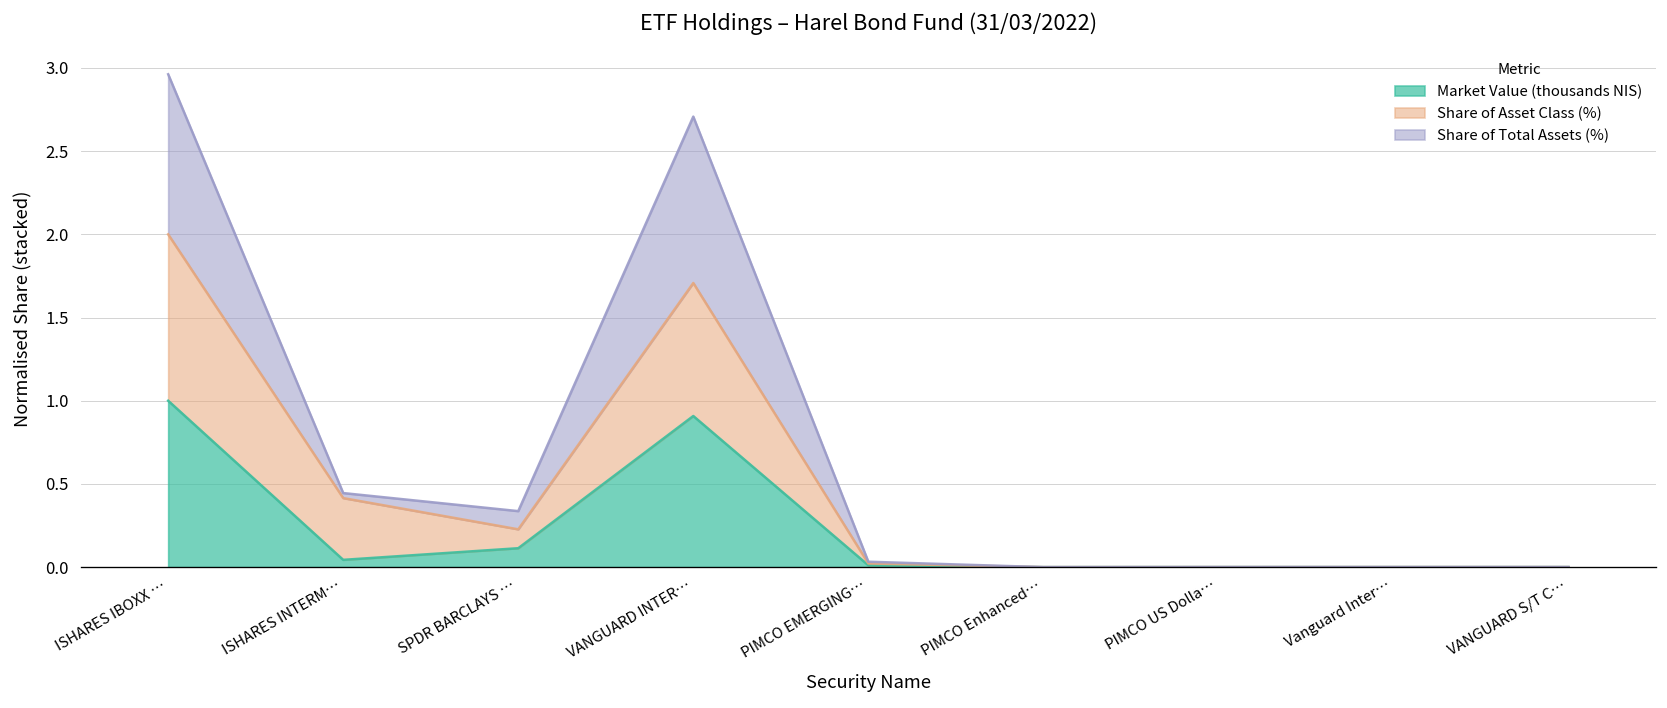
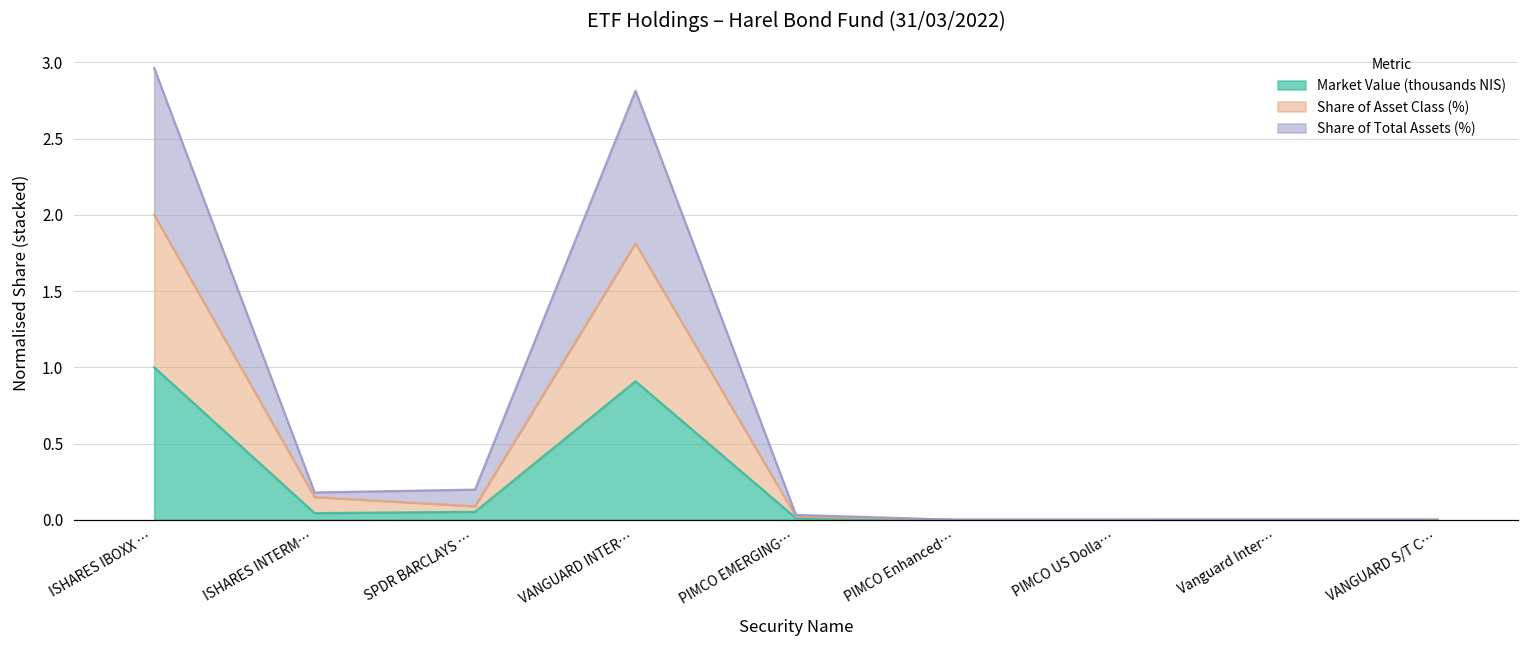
Share of Asset Class (%), ISHARES INTERM…: 0.37 -> 0.11
Market Value (thousands NIS), SPDR BARCLAYS …: 0.11 -> 0.05
Share of Asset Class (%), SPDR BARCLAYS …: 0.11 -> 0.04
Share of Asset Class (%), VANGUARD INTER…: 0.80 -> 0.90
